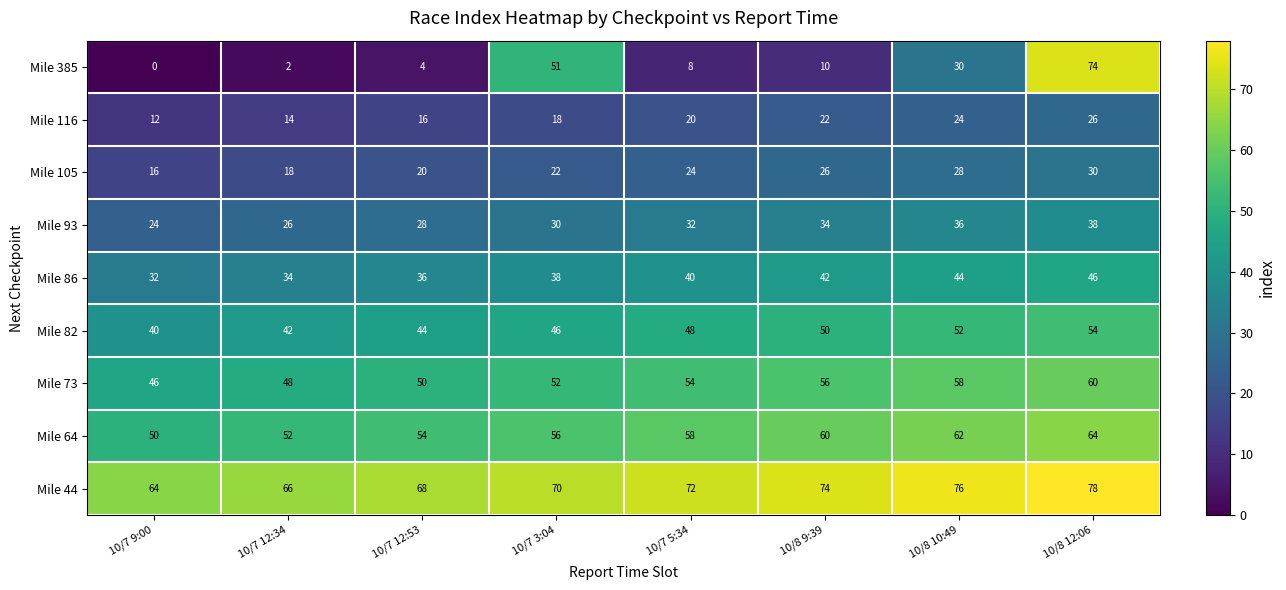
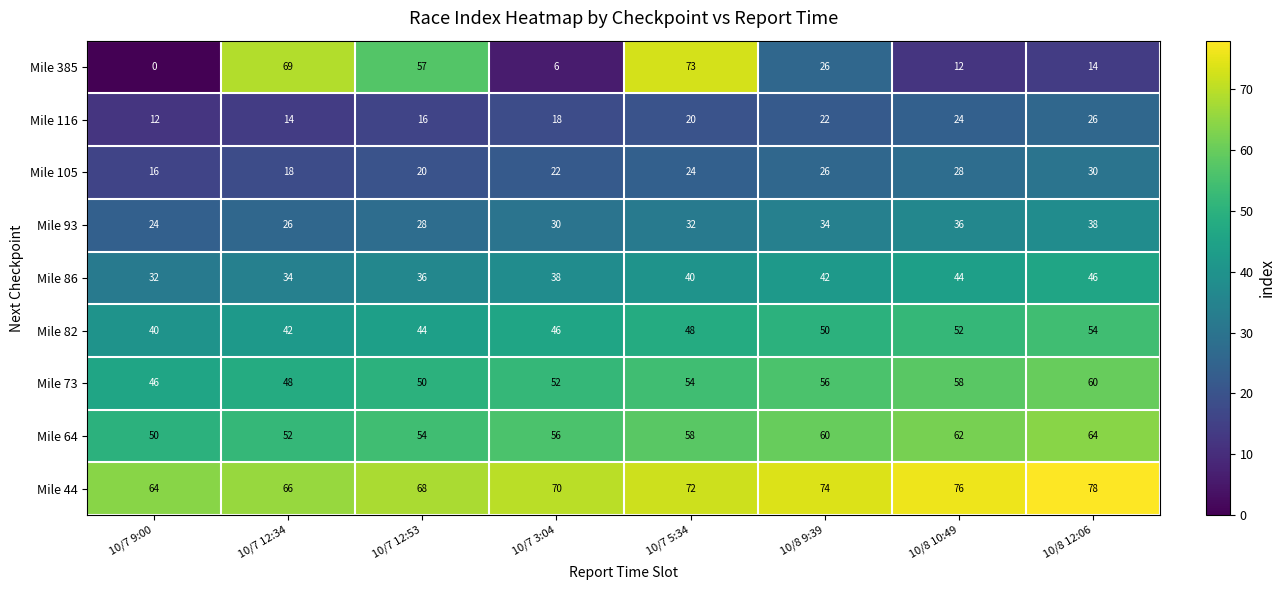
Mile 385, 10/7 12:34: 2 -> 69
Mile 385, 10/7 12:53: 4 -> 57
Mile 385, 10/7 3:04: 51 -> 6
Mile 385, 10/7 5:34: 8 -> 73
Mile 385, 10/8 9:39: 10 -> 26
Mile 385, 10/8 10:49: 30 -> 12
Mile 385, 10/8 12:06: 74 -> 14
